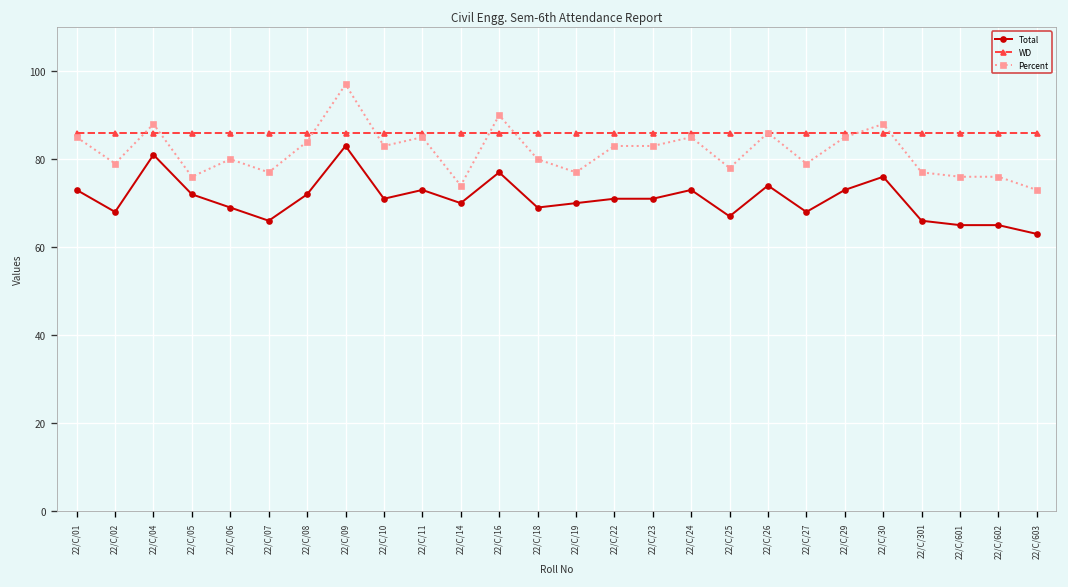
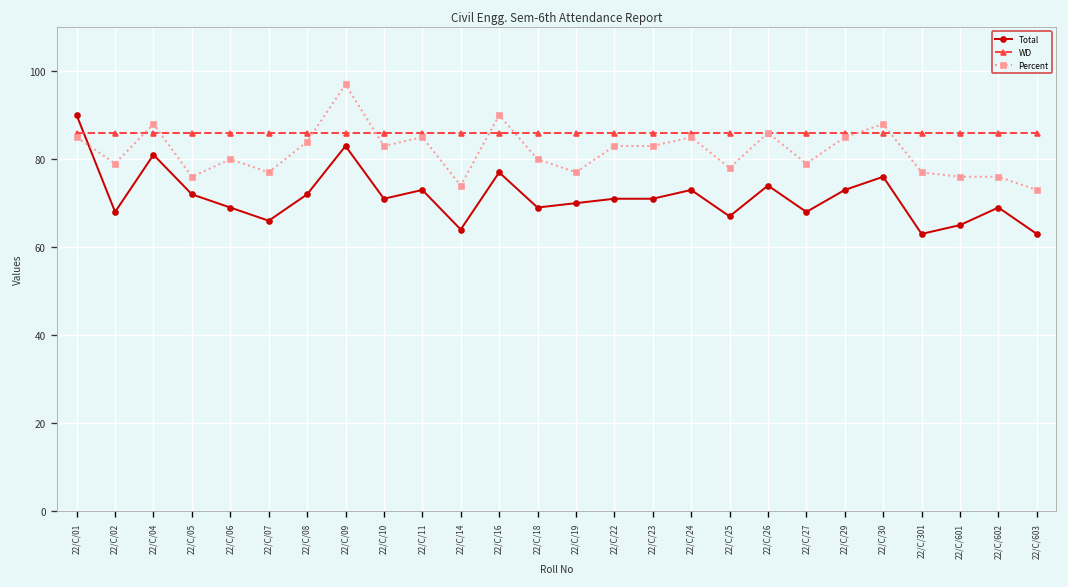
Total, 22/C/01: 73 -> 90
Total, 22/C/14: 70 -> 64
Total, 22/C/301: 66 -> 63
Total, 22/C/602: 65 -> 69
